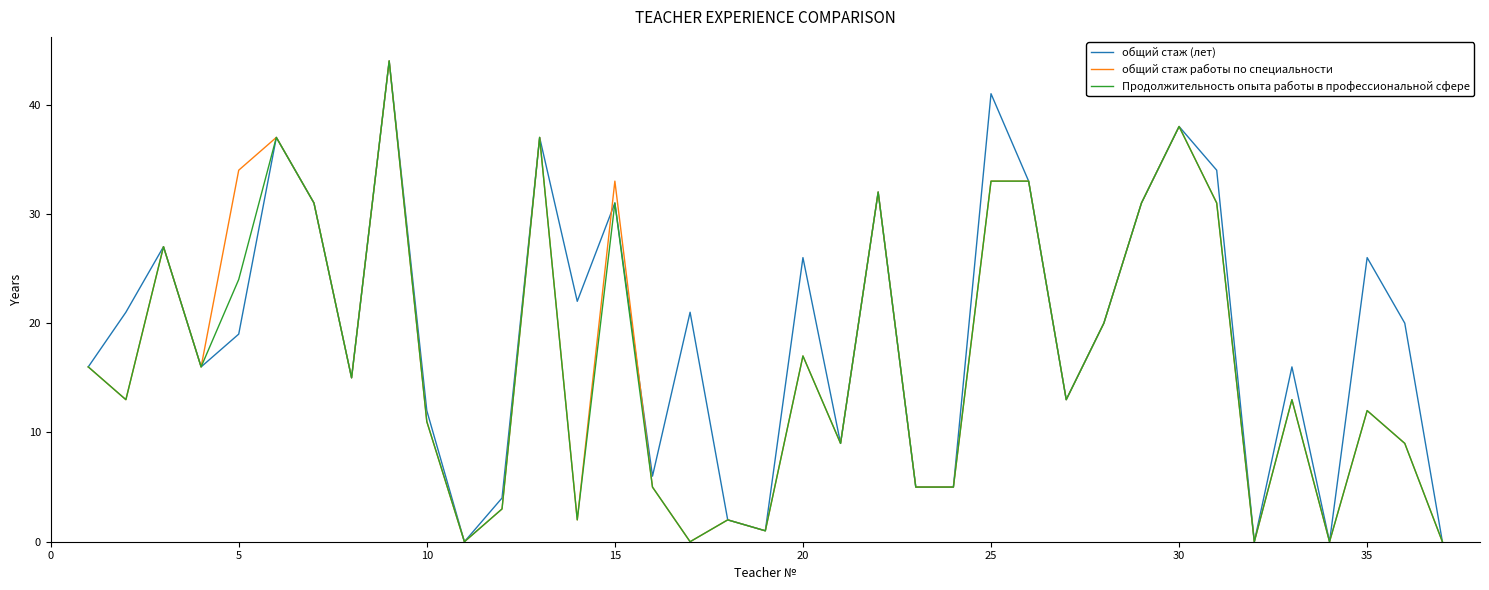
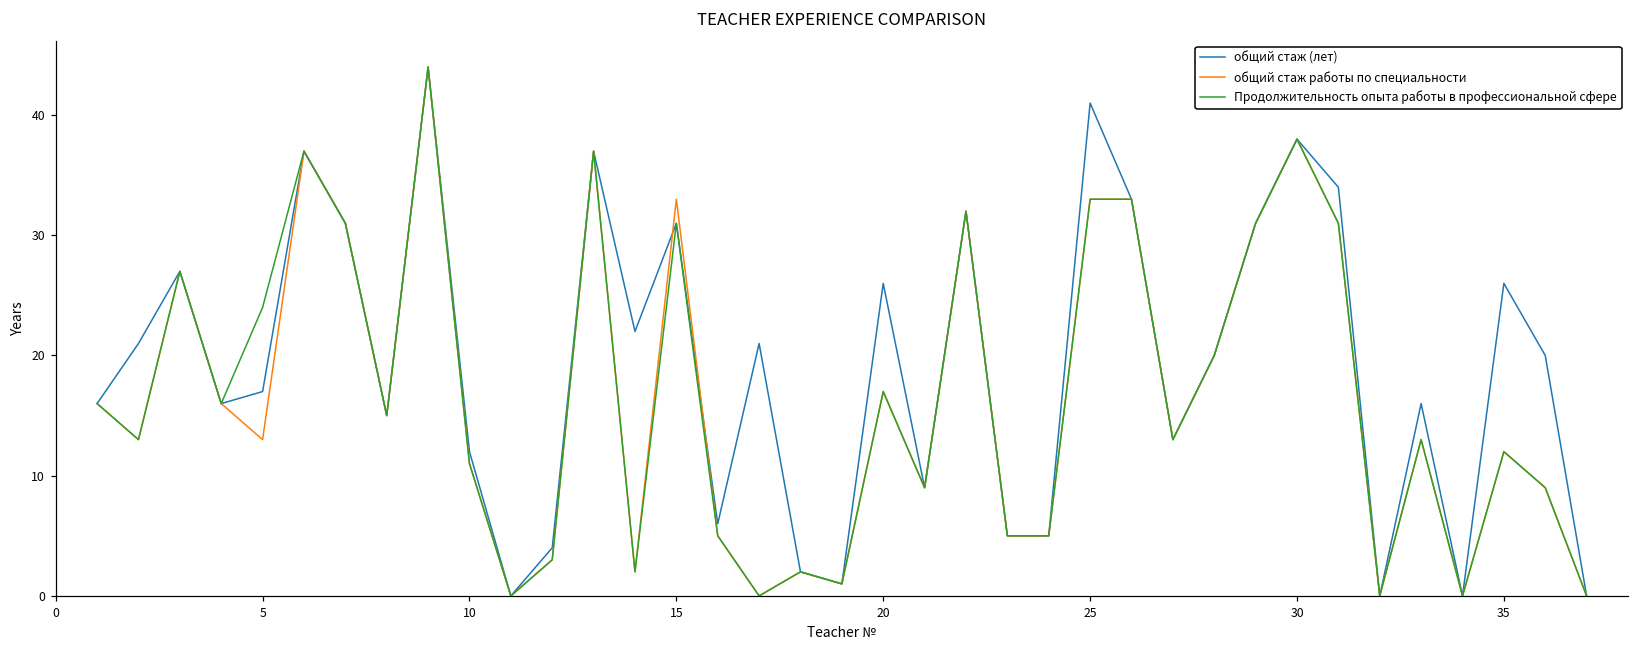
общий стаж (лет), 5: 19 -> 17
общий стаж работы по специальности, 5: 34 -> 13
